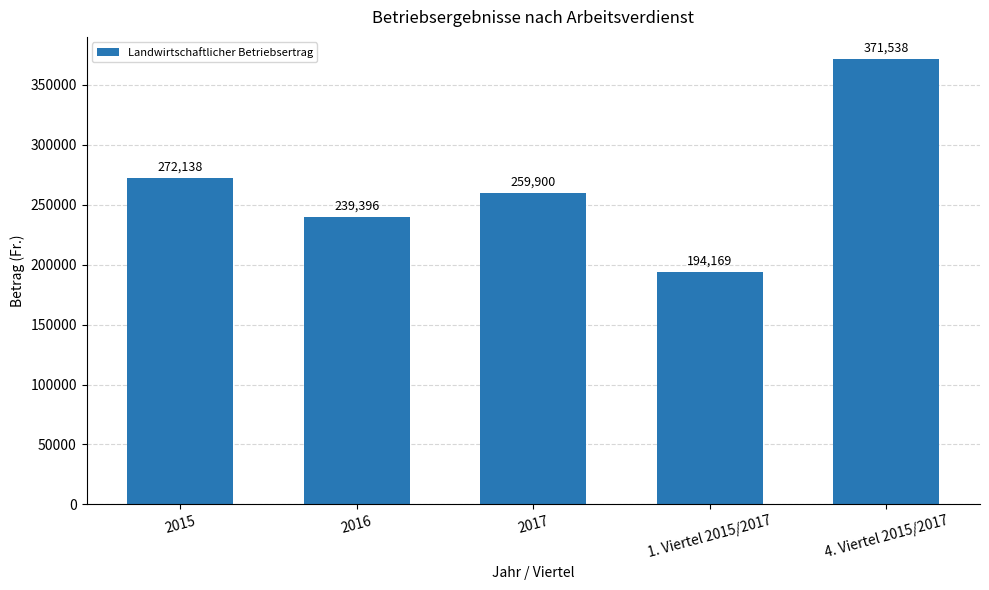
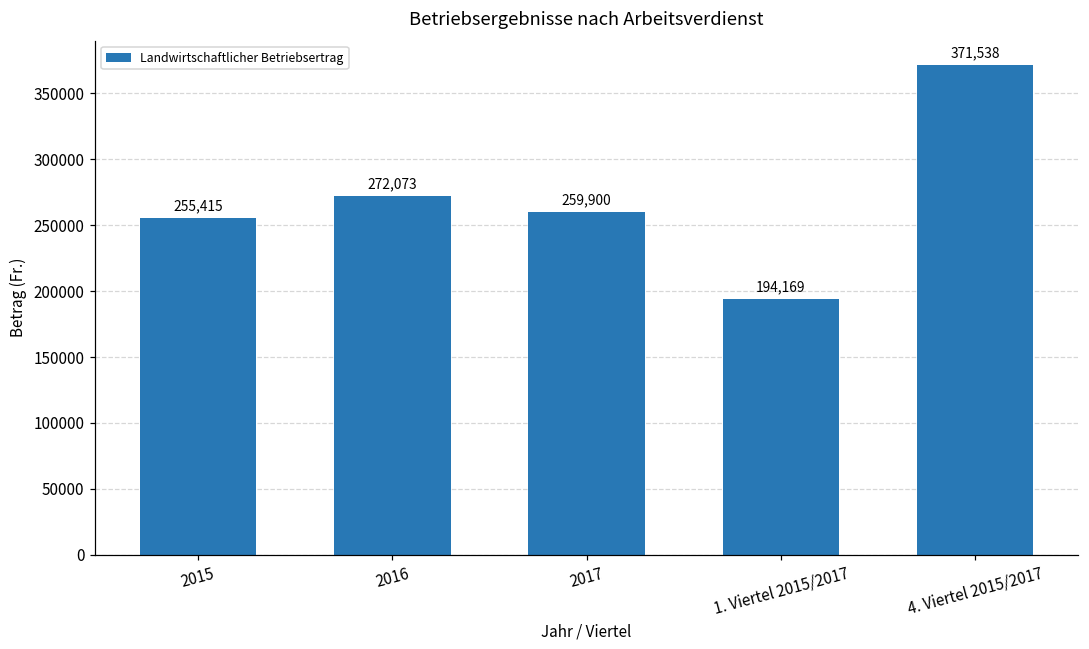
2015: 272,138 -> 255,415
2016: 239,396 -> 272,073
